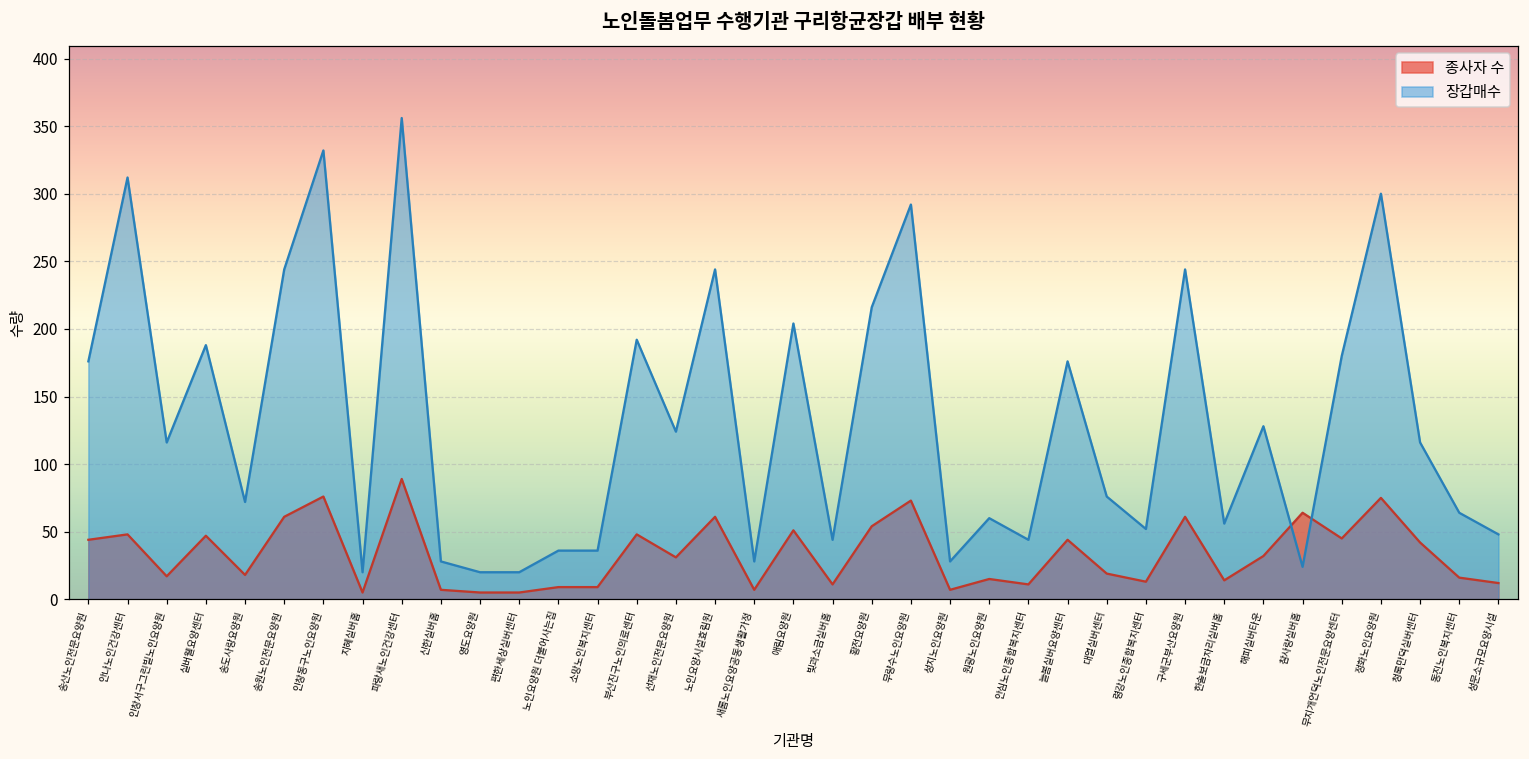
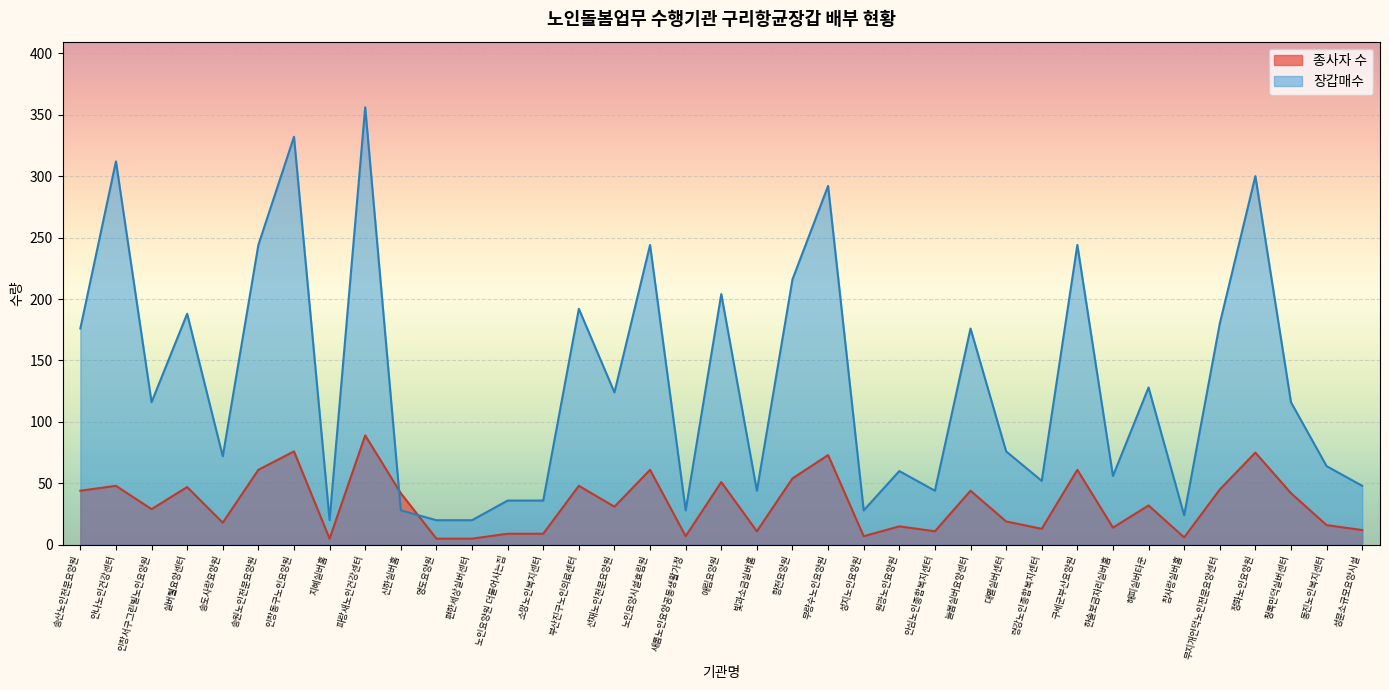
종사자 수, 인창서구그린빌노인요양원: 17 -> 29
종사자 수, 신한실버홈: 7 -> 42
종사자 수, 참사랑실버홈: 64 -> 6
